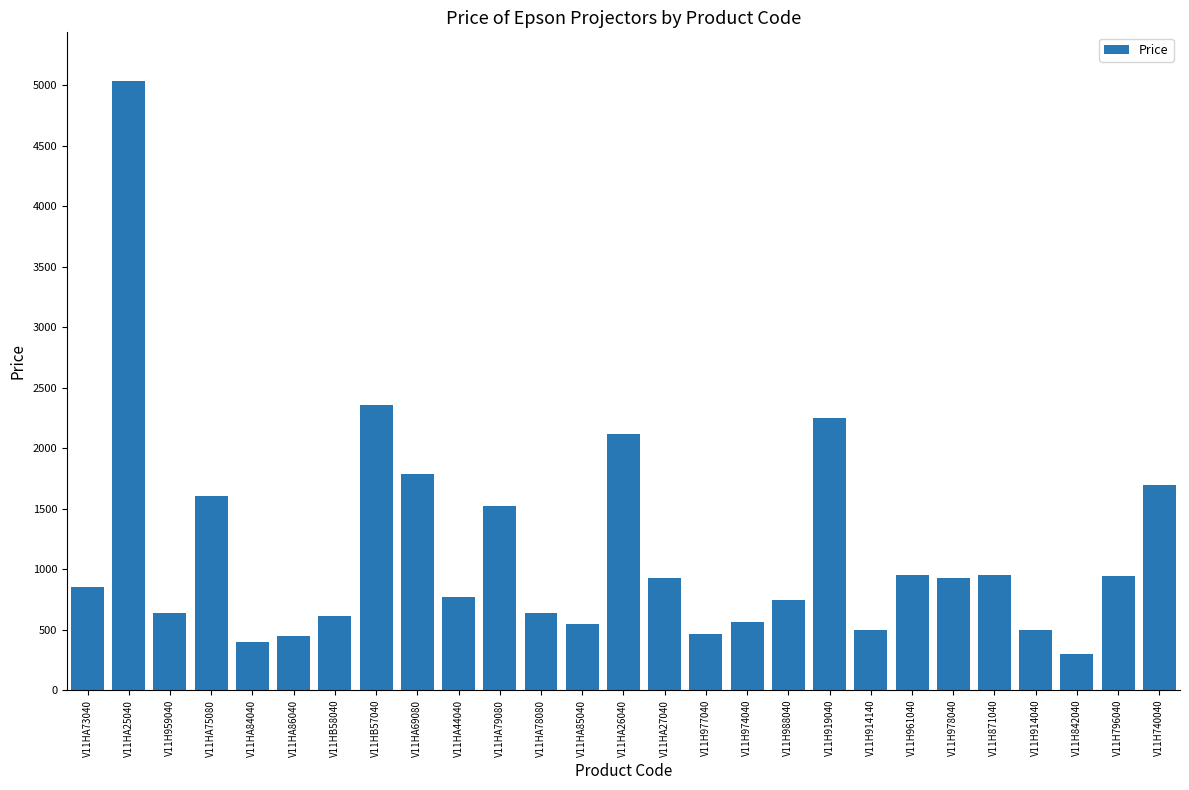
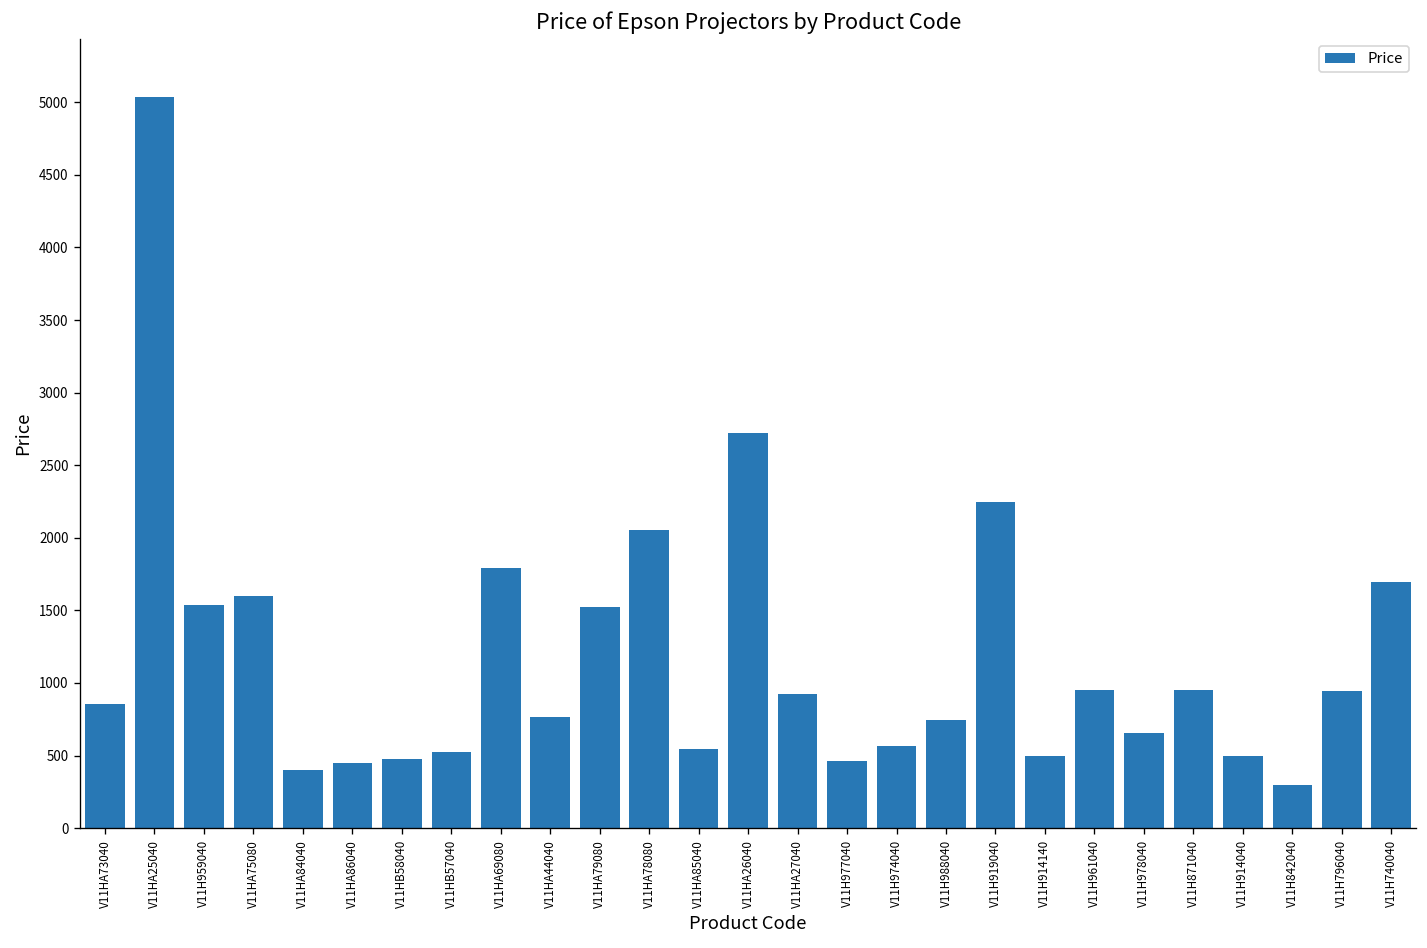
V11H959040: 640 -> 1530
V11HB58040: 610 -> 480
V11HB57040: 2360 -> 520
V11HA78080: 640 -> 2060
V11HA26040: 2120 -> 2720
V11H978040: 930 -> 650
